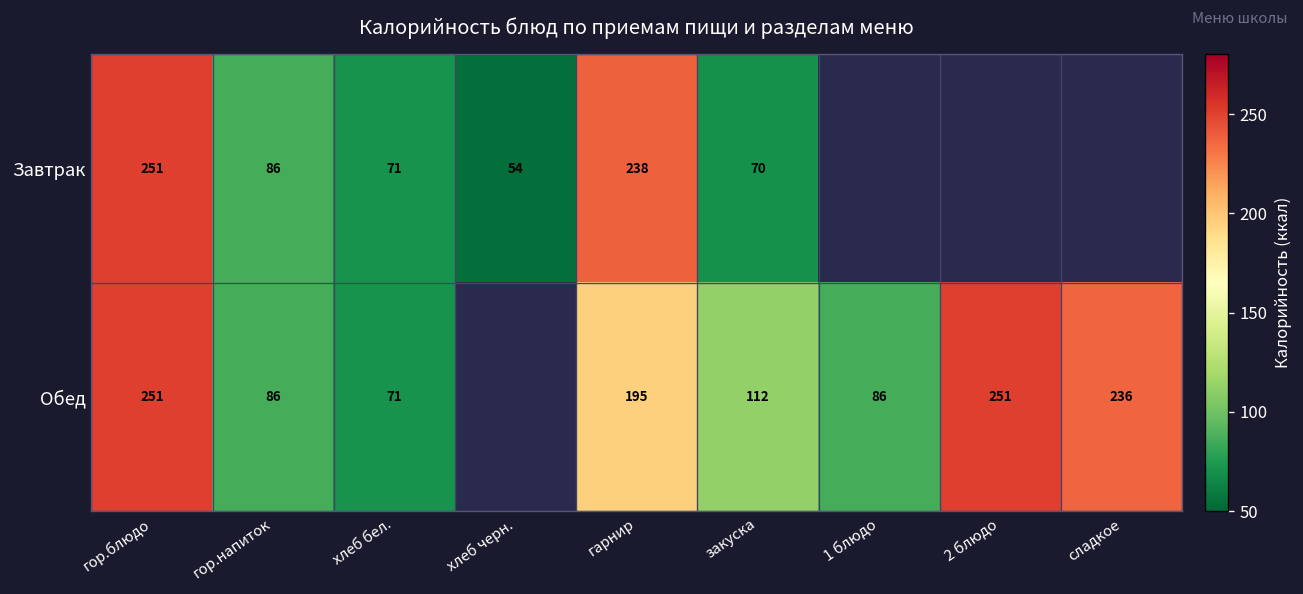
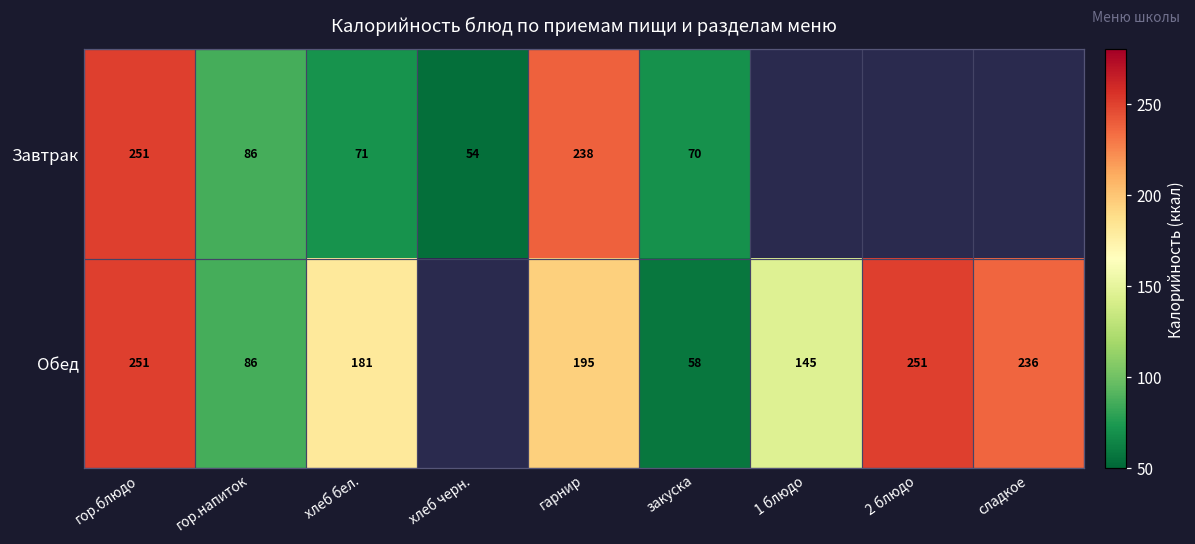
Обед, хлеб бел.: 71 -> 181
Обед, закуска: 112 -> 58
Обед, 1 блюдо: 86 -> 145
